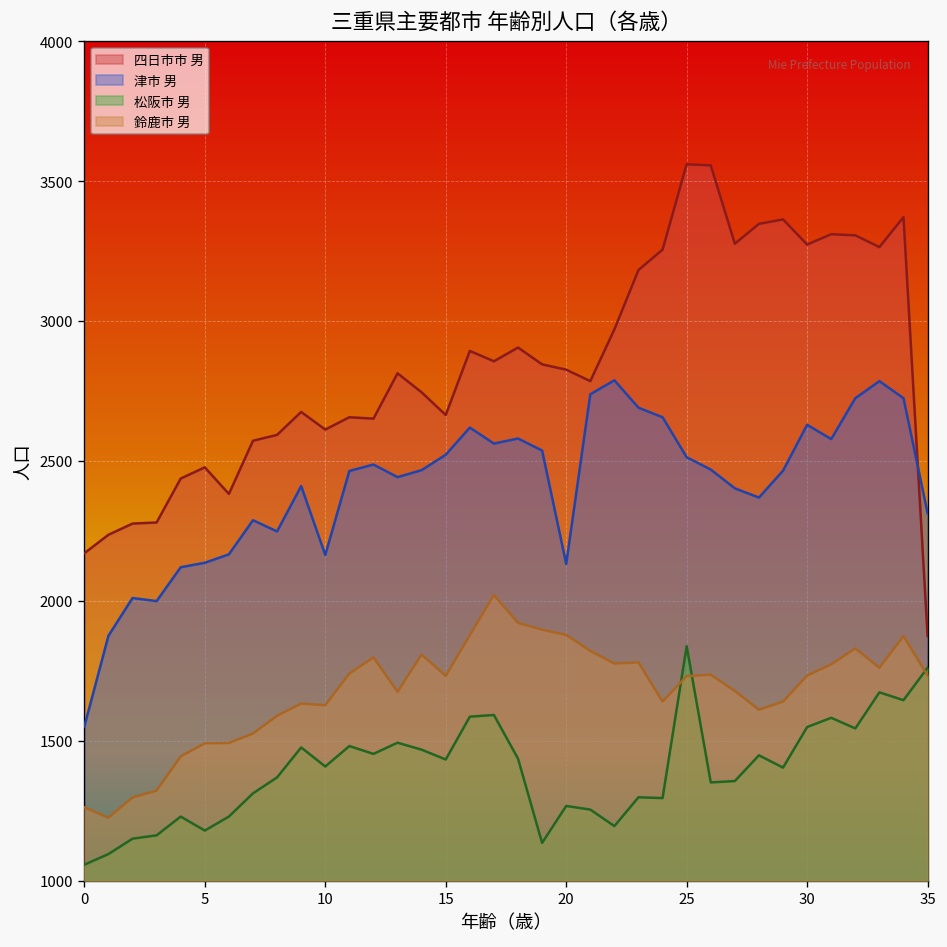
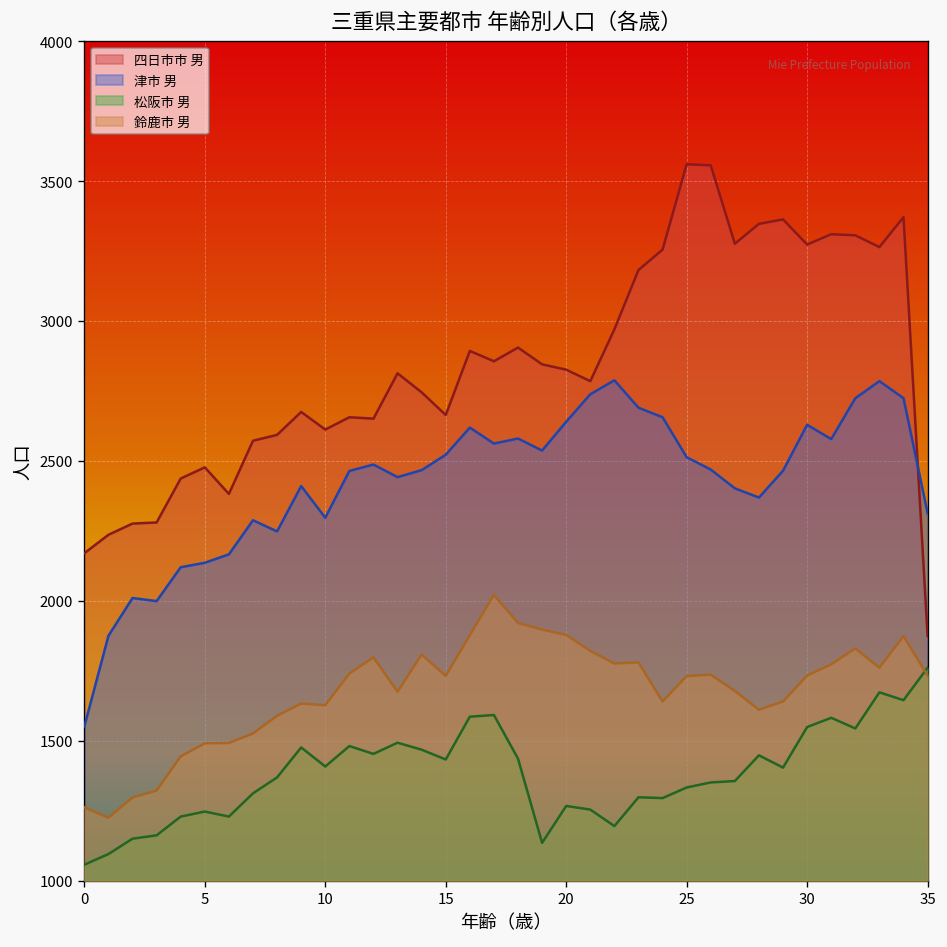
松阪市 男, 5: 1180 -> 1250
津市 男, 10: 2160 -> 2300
津市 男, 20: 2130 -> 2640
松阪市 男, 25: 1840 -> 1330
